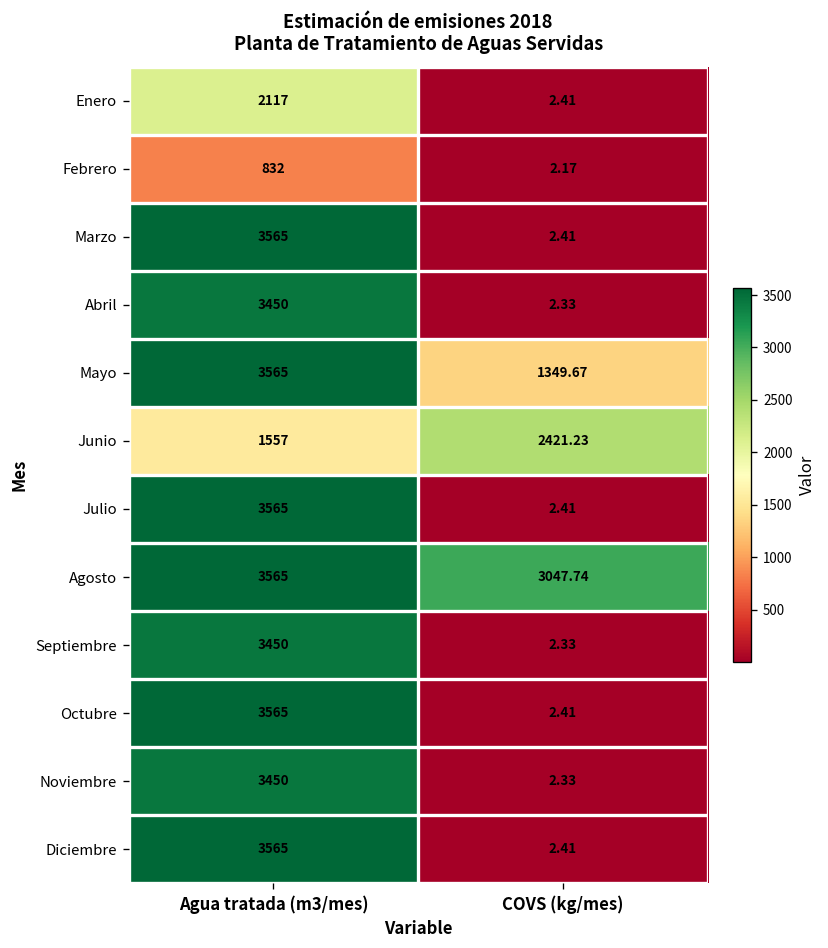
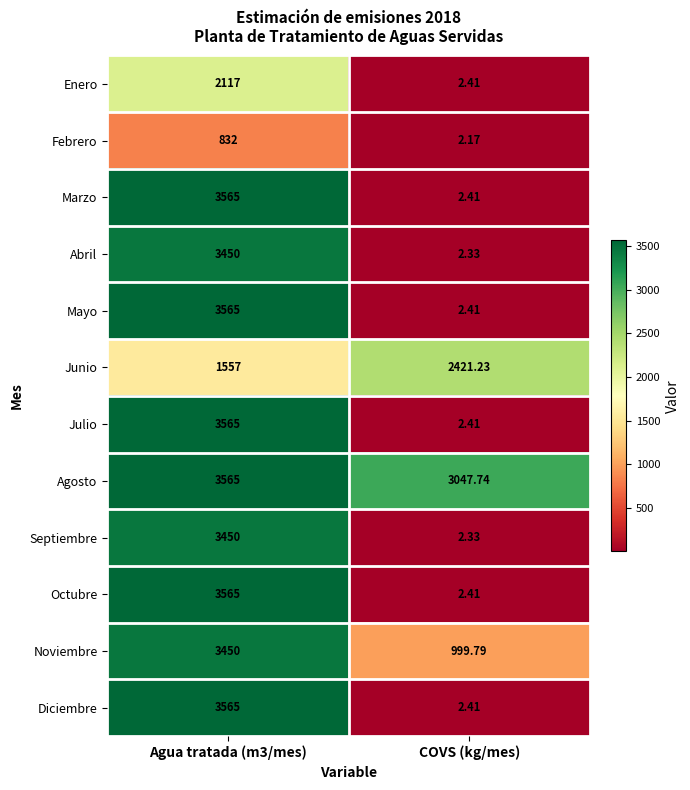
Mayo, COVS (kg/mes): 1349.67 -> 2.41
Noviembre, COVS (kg/mes): 2.33 -> 999.79
